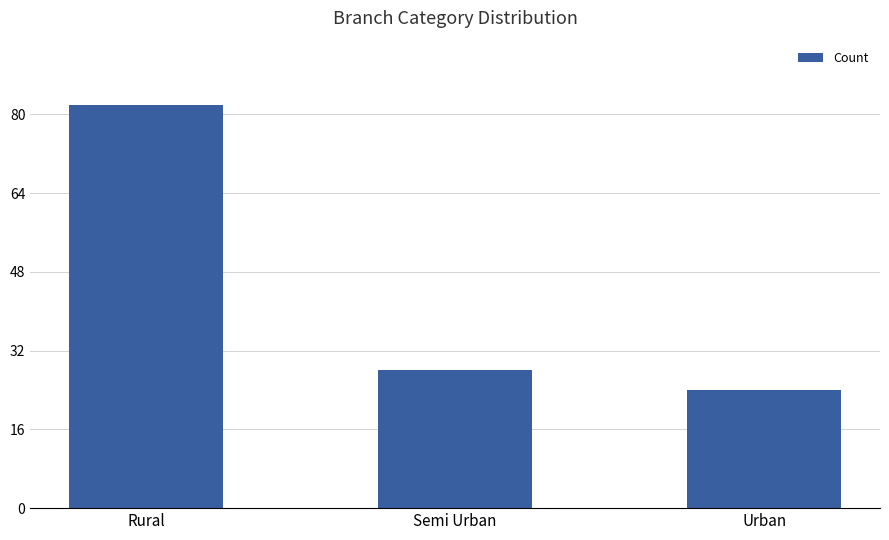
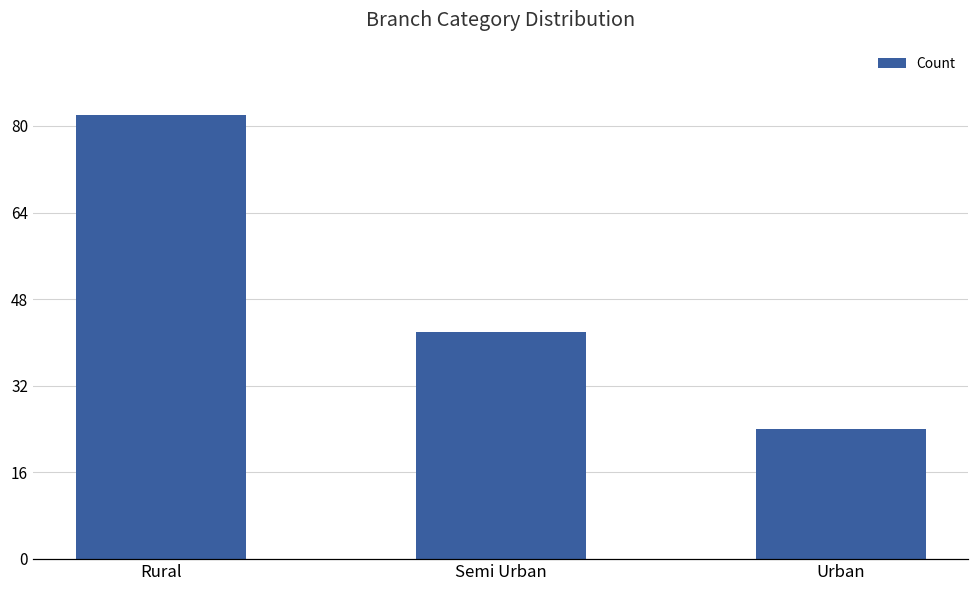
Semi Urban: 28 -> 42
